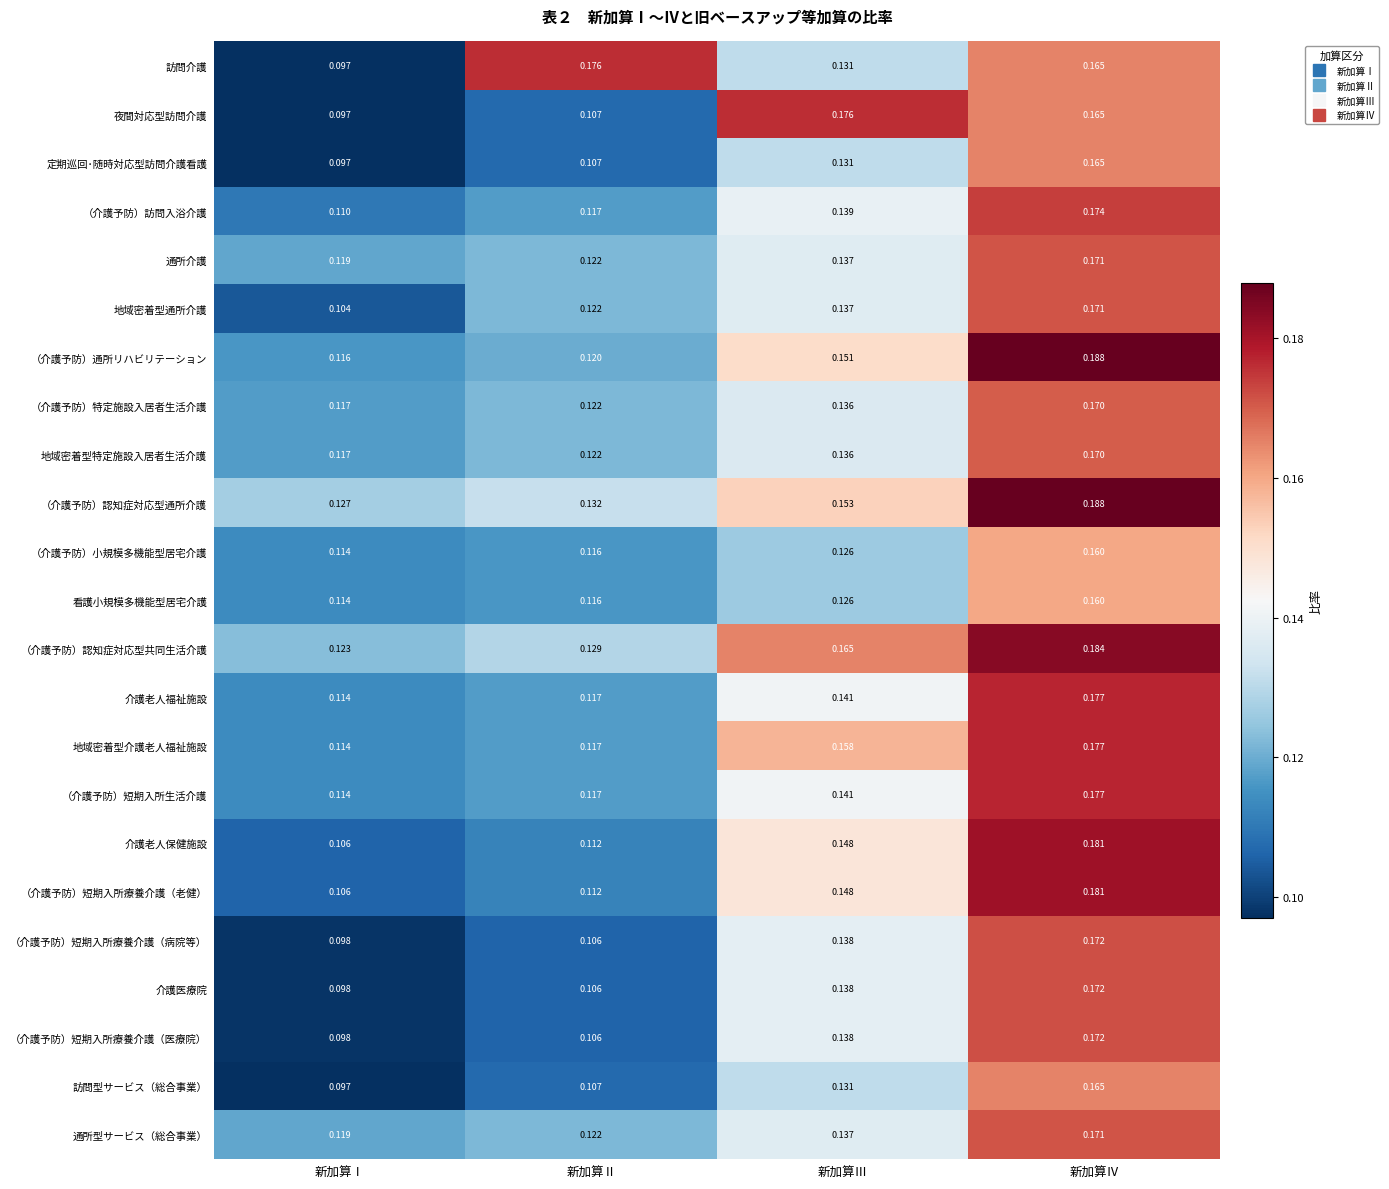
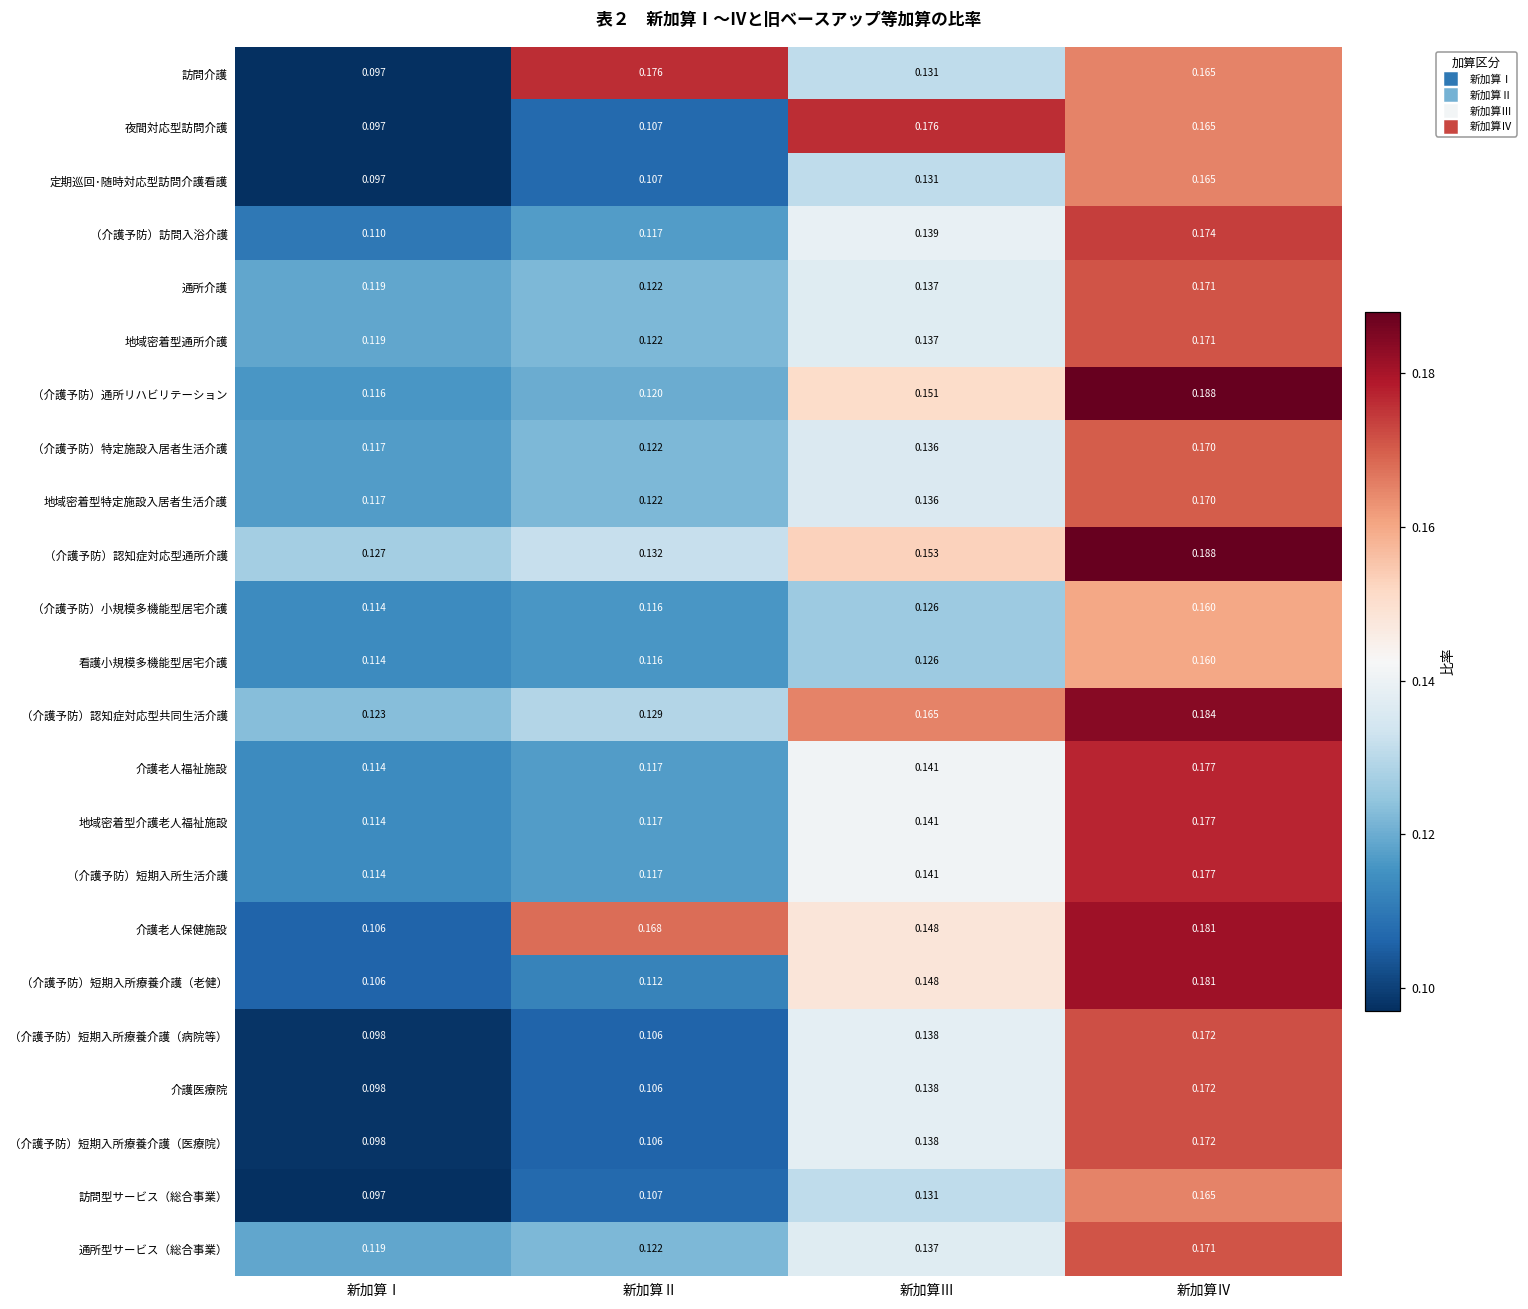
地域密着型通所介護, 新加算Ⅰ: 0.104 -> 0.119
地域密着型介護老人福祉施設, 新加算Ⅲ: 0.158 -> 0.141
介護老人保健施設, 新加算Ⅱ: 0.112 -> 0.168
